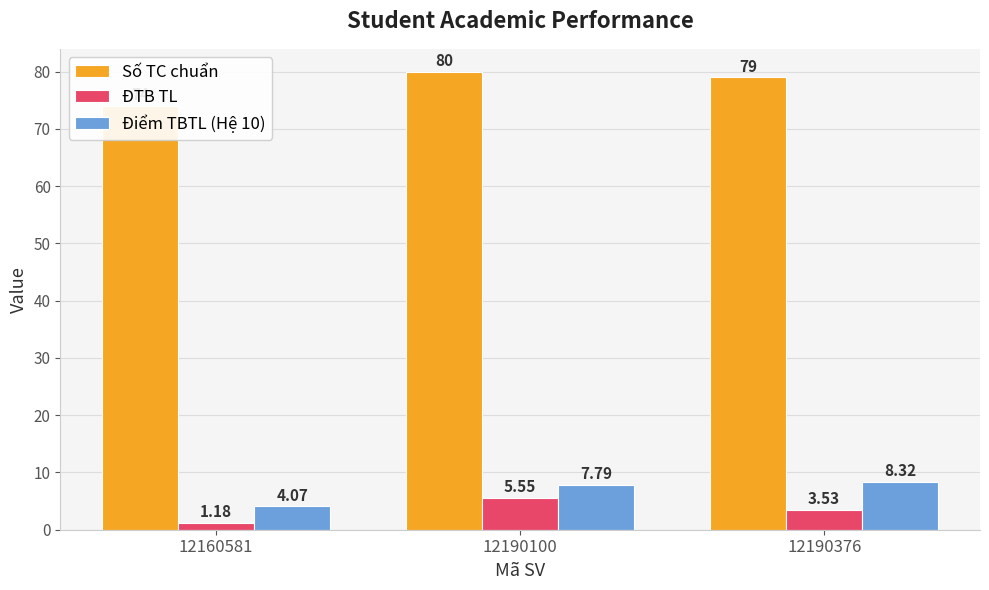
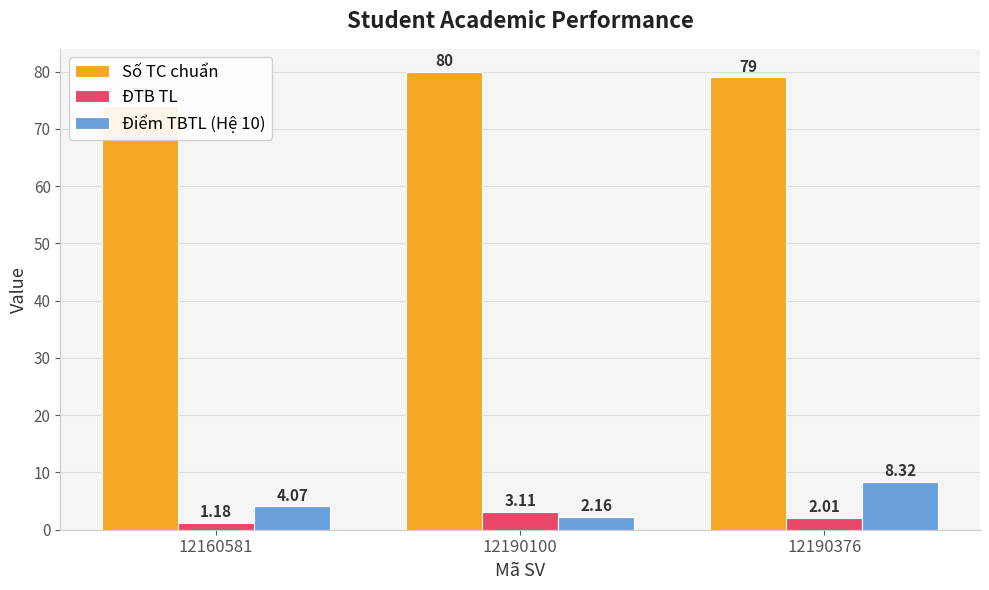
ĐTB TL, 12190100: 5.55 -> 3.11
Điểm TBTL (Hệ 10), 12190100: 7.79 -> 2.16
ĐTB TL, 12190376: 3.53 -> 2.01
